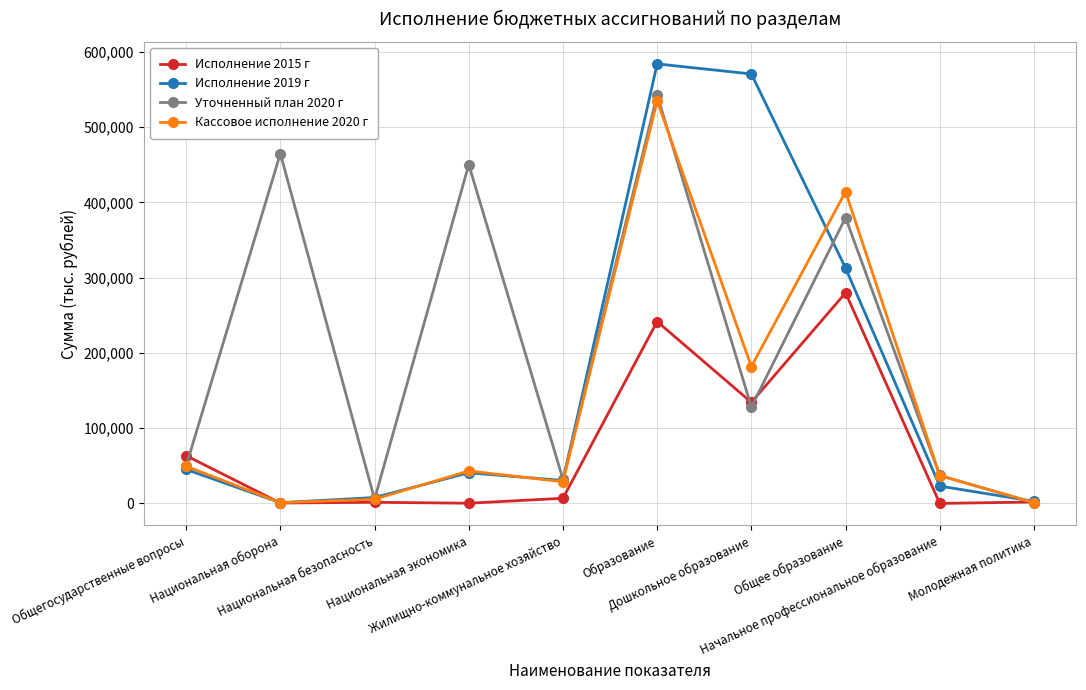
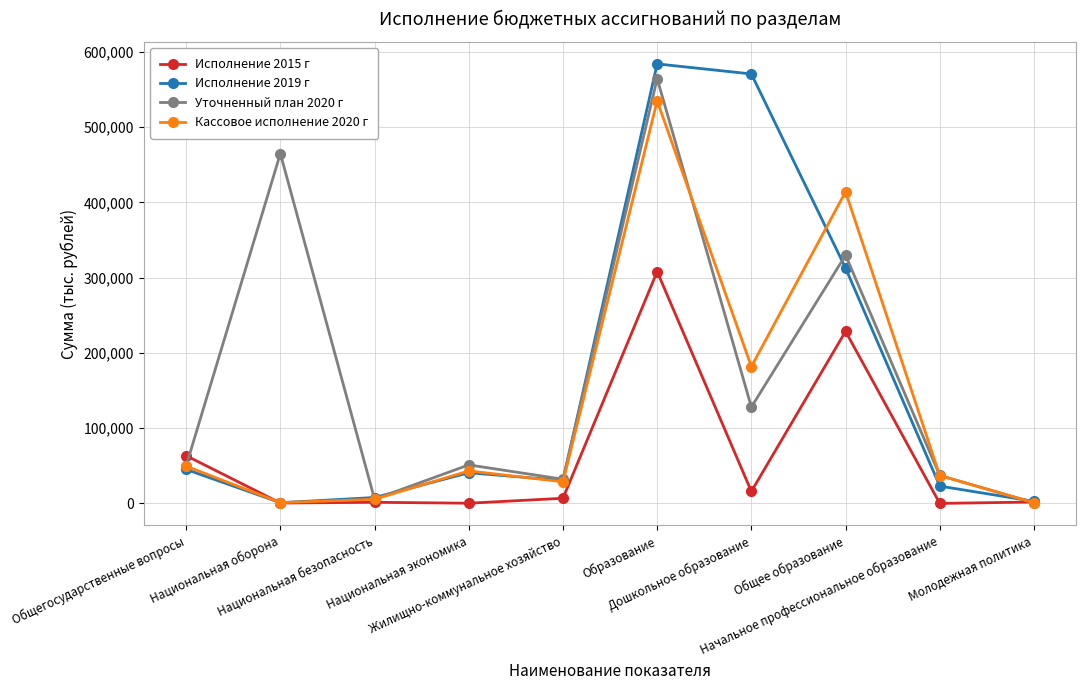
Уточненный план 2020 г, Национальная экономика: 450,000 -> 50,000
Исполнение 2015 г, Образование: 240,000 -> 310,000
Уточненный план 2020 г, Образование: 540,000 -> 560,000
Исполнение 2015 г, Дошкольное образование: 130,000 -> 20,000
Исполнение 2015 г, Общее образование: 280,000 -> 230,000
Уточненный план 2020 г, Общее образование: 380,000 -> 330,000
